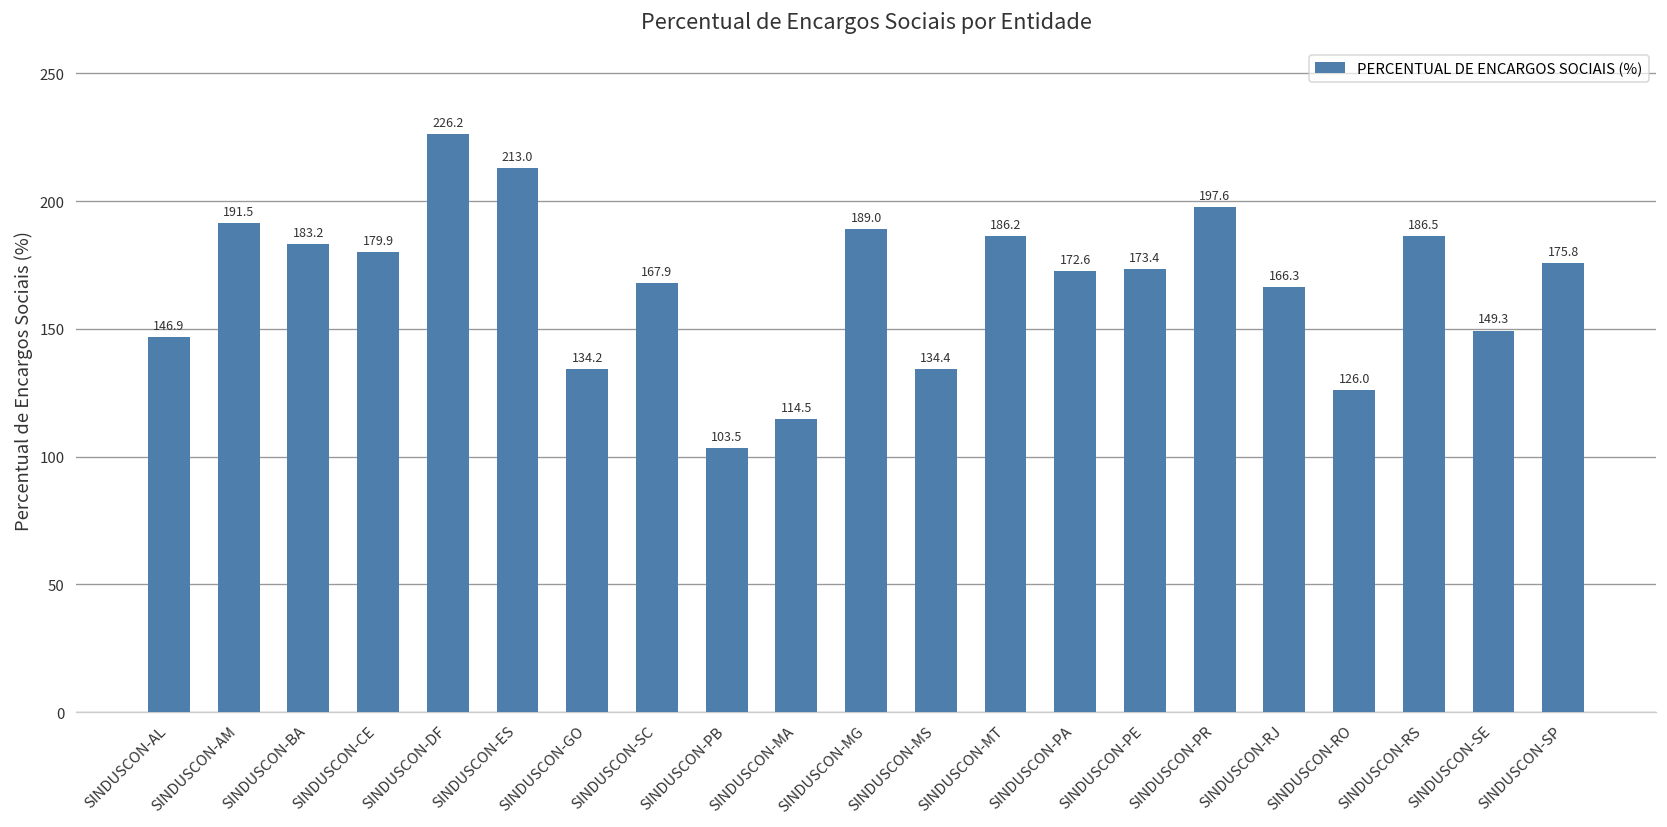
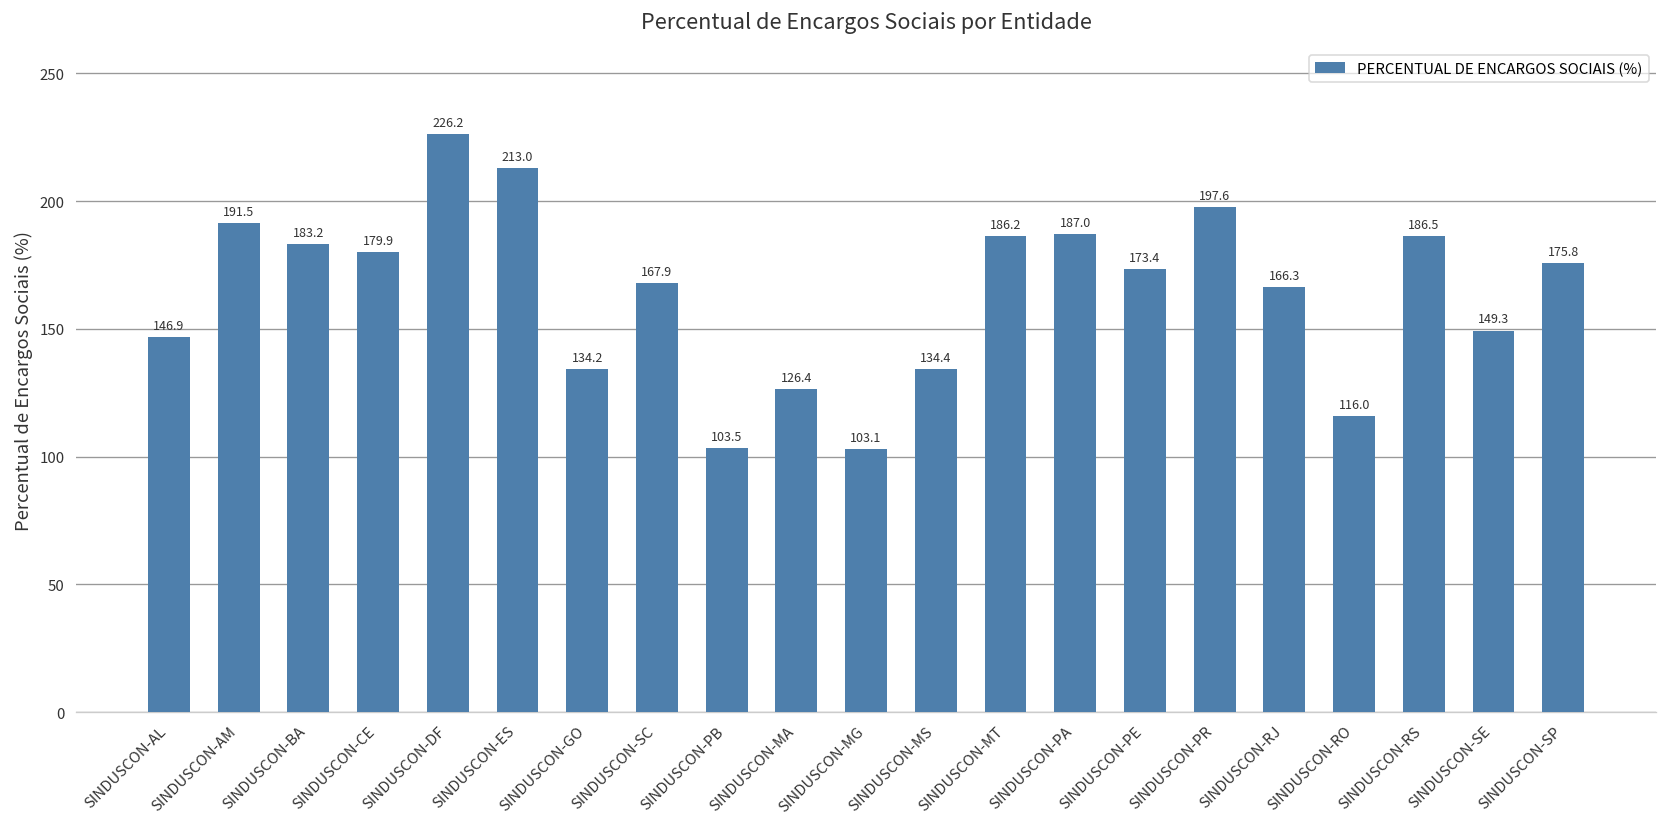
SINDUSCON-MA: 114.5 -> 126.4
SINDUSCON-MG: 189.0 -> 103.1
SINDUSCON-PA: 172.6 -> 187.0
SINDUSCON-RO: 126.0 -> 116.0
